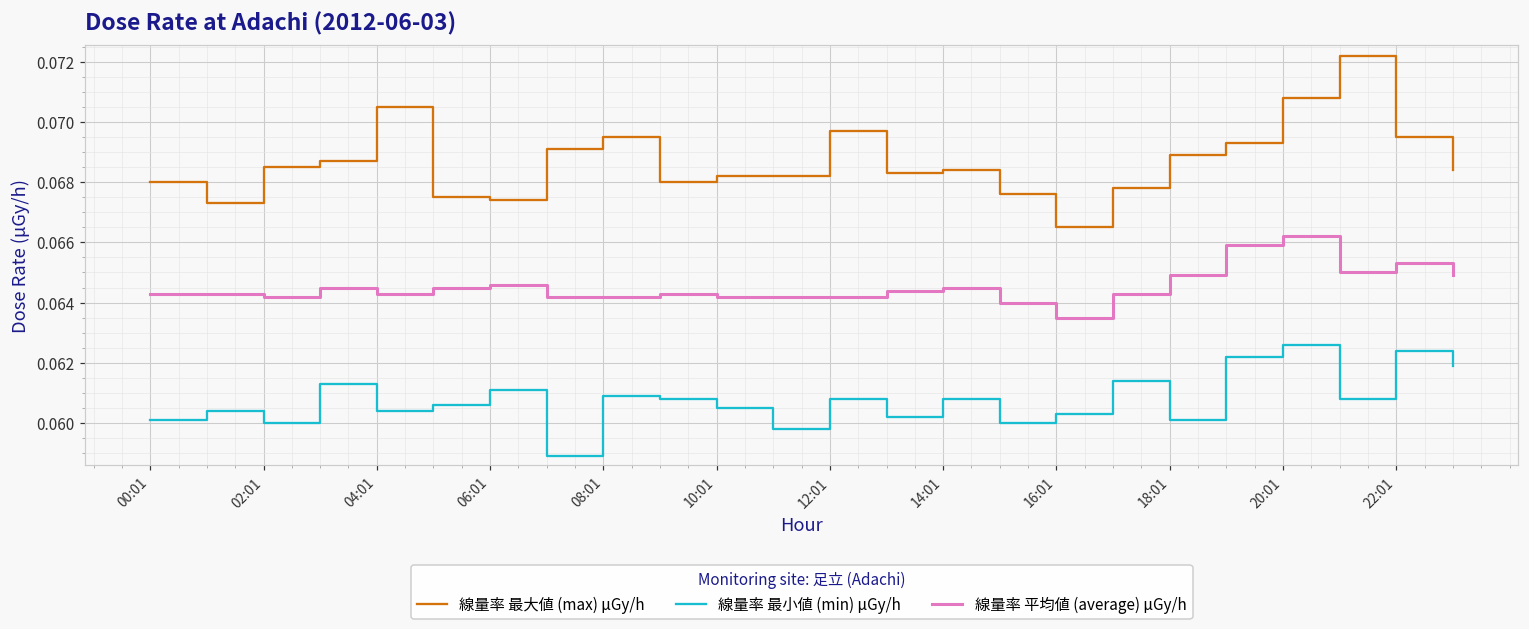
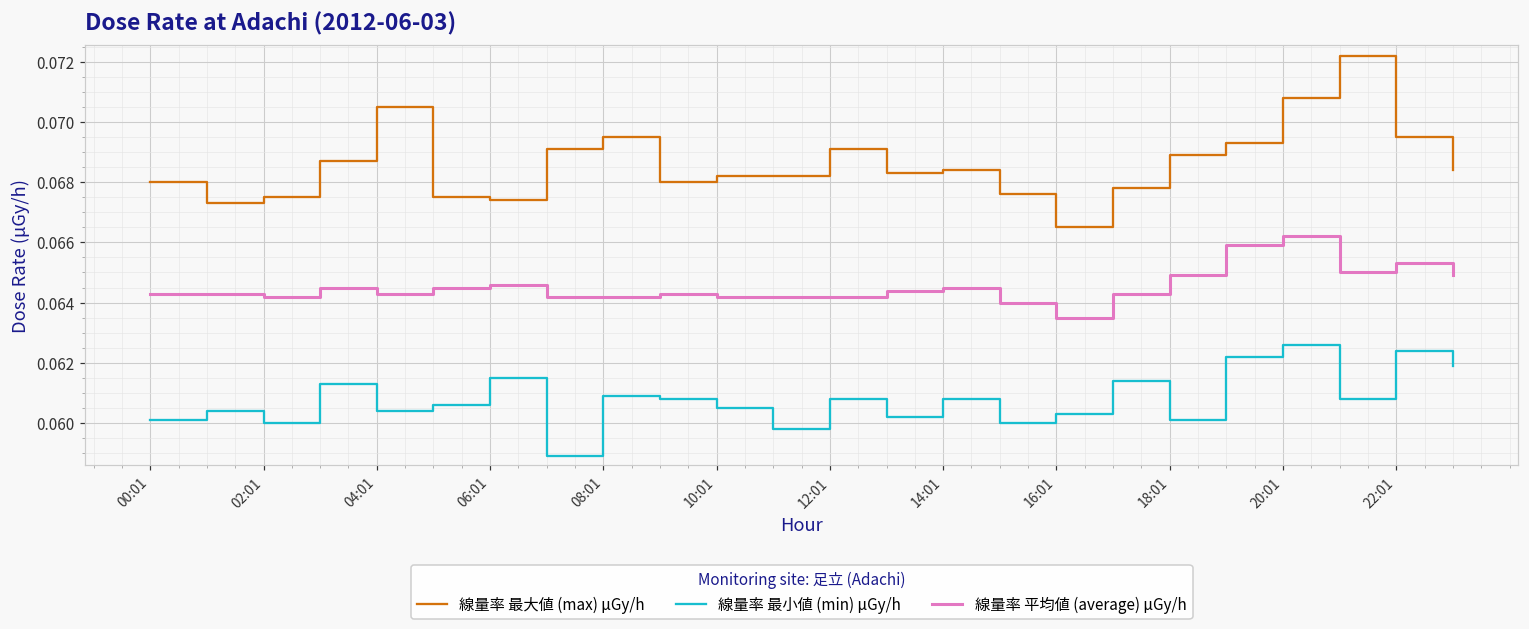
線量率 最大値 (max) μGy/h, 02:01: 0.0685 -> 0.0675
線量率 最小値 (min) μGy/h, 06:01: 0.0611 -> 0.0615
線量率 最大値 (max) μGy/h, 12:01: 0.0697 -> 0.0691
